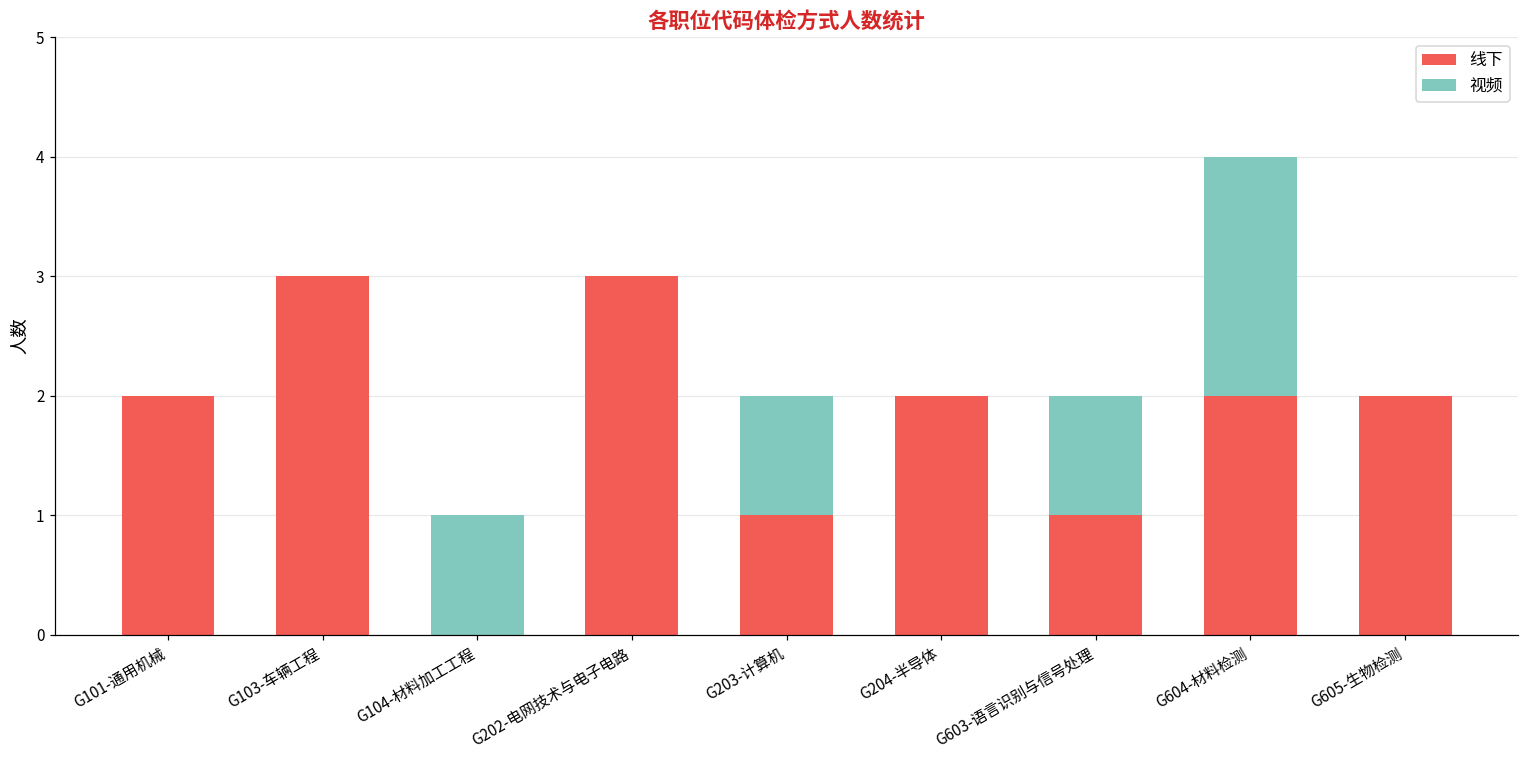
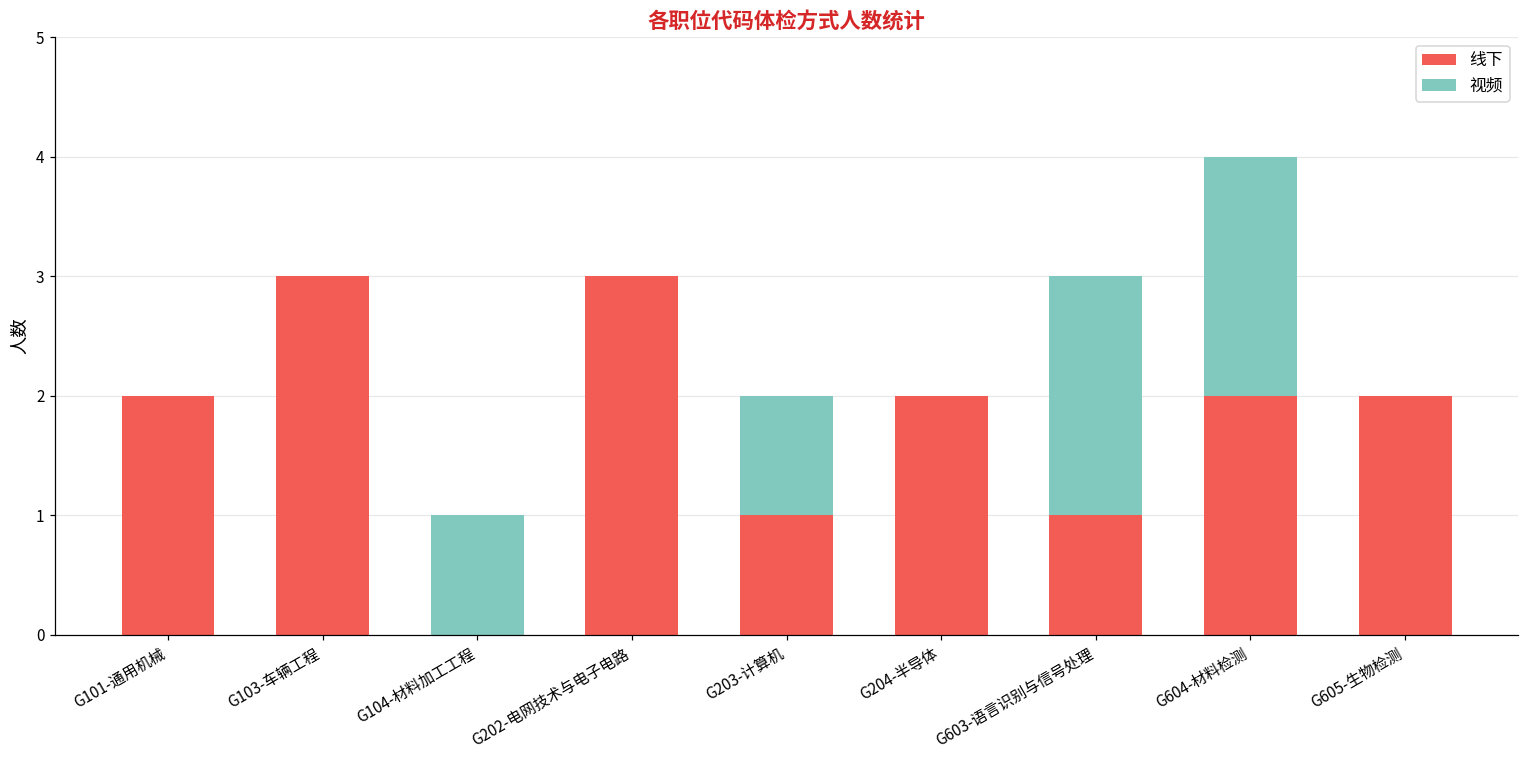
视频, G603-语言识别与信号处理: 1 -> 2
